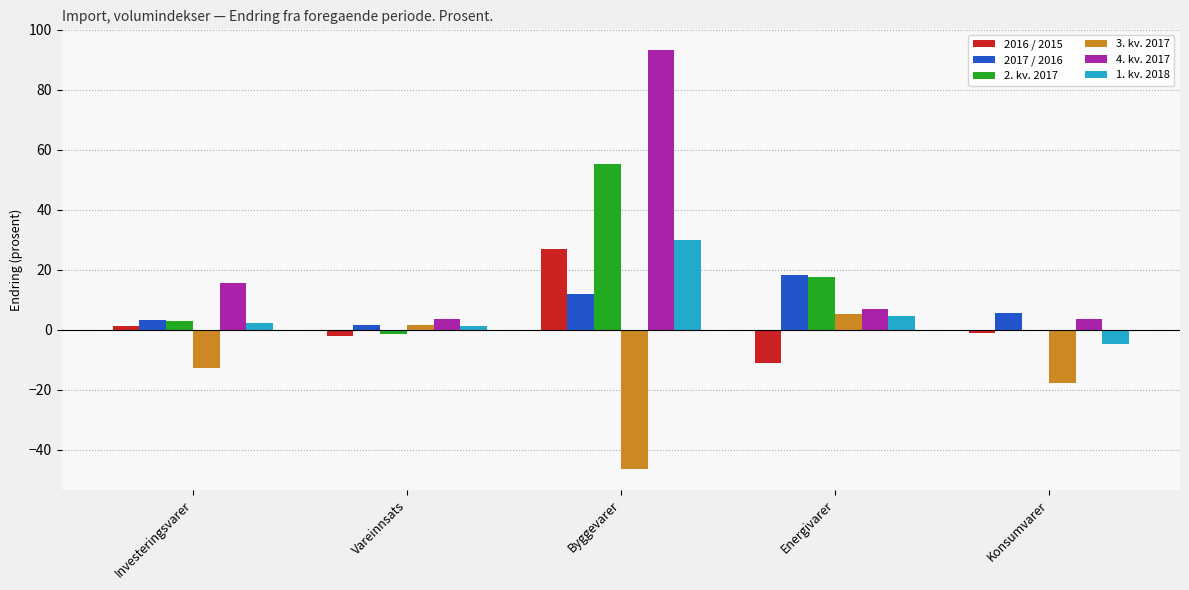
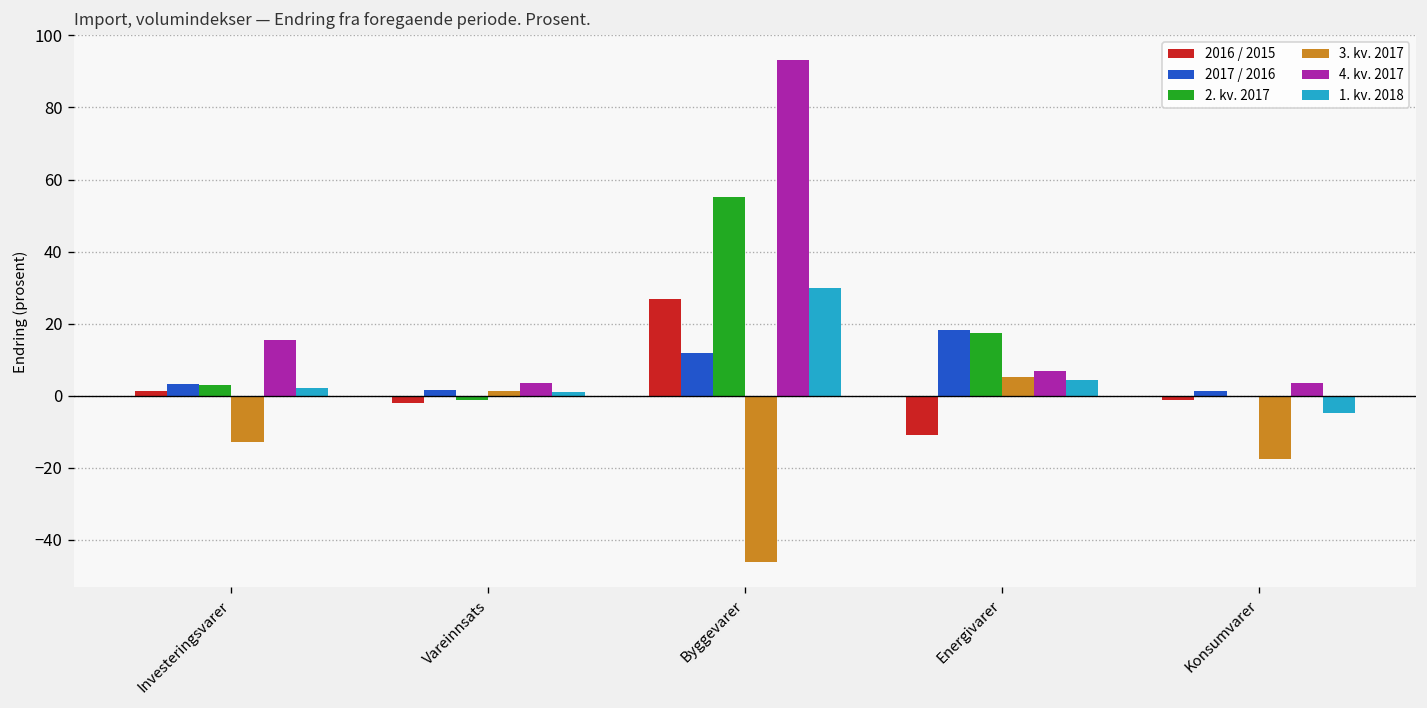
2017 / 2016, Konsumvarer: 5 -> 1
